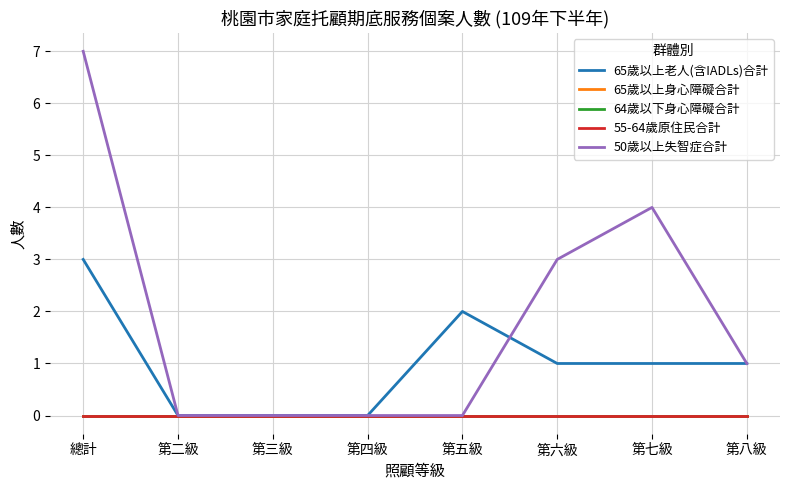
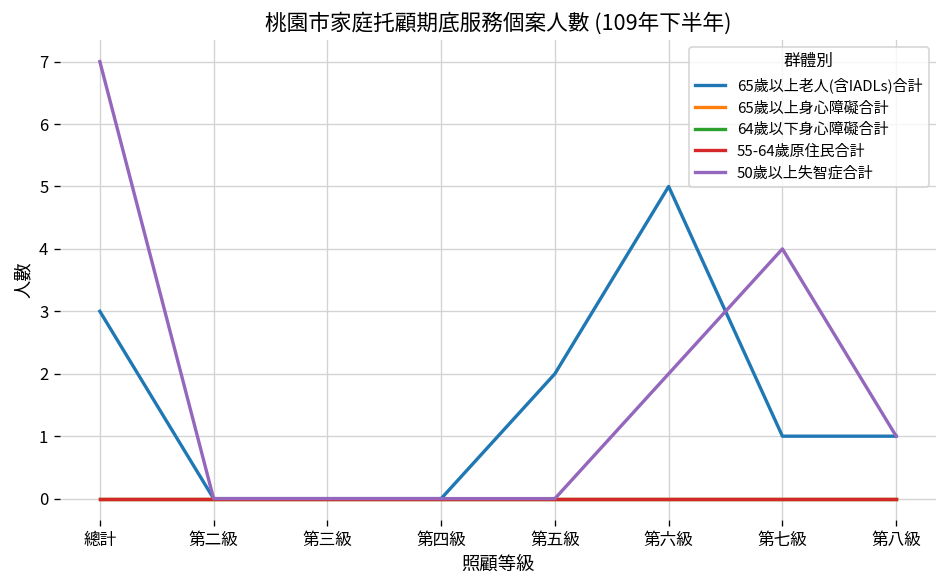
65歲以上老人(含IADLs)合計, 第六級: 1 -> 5
50歲以上失智症合計, 第六級: 3 -> 2
